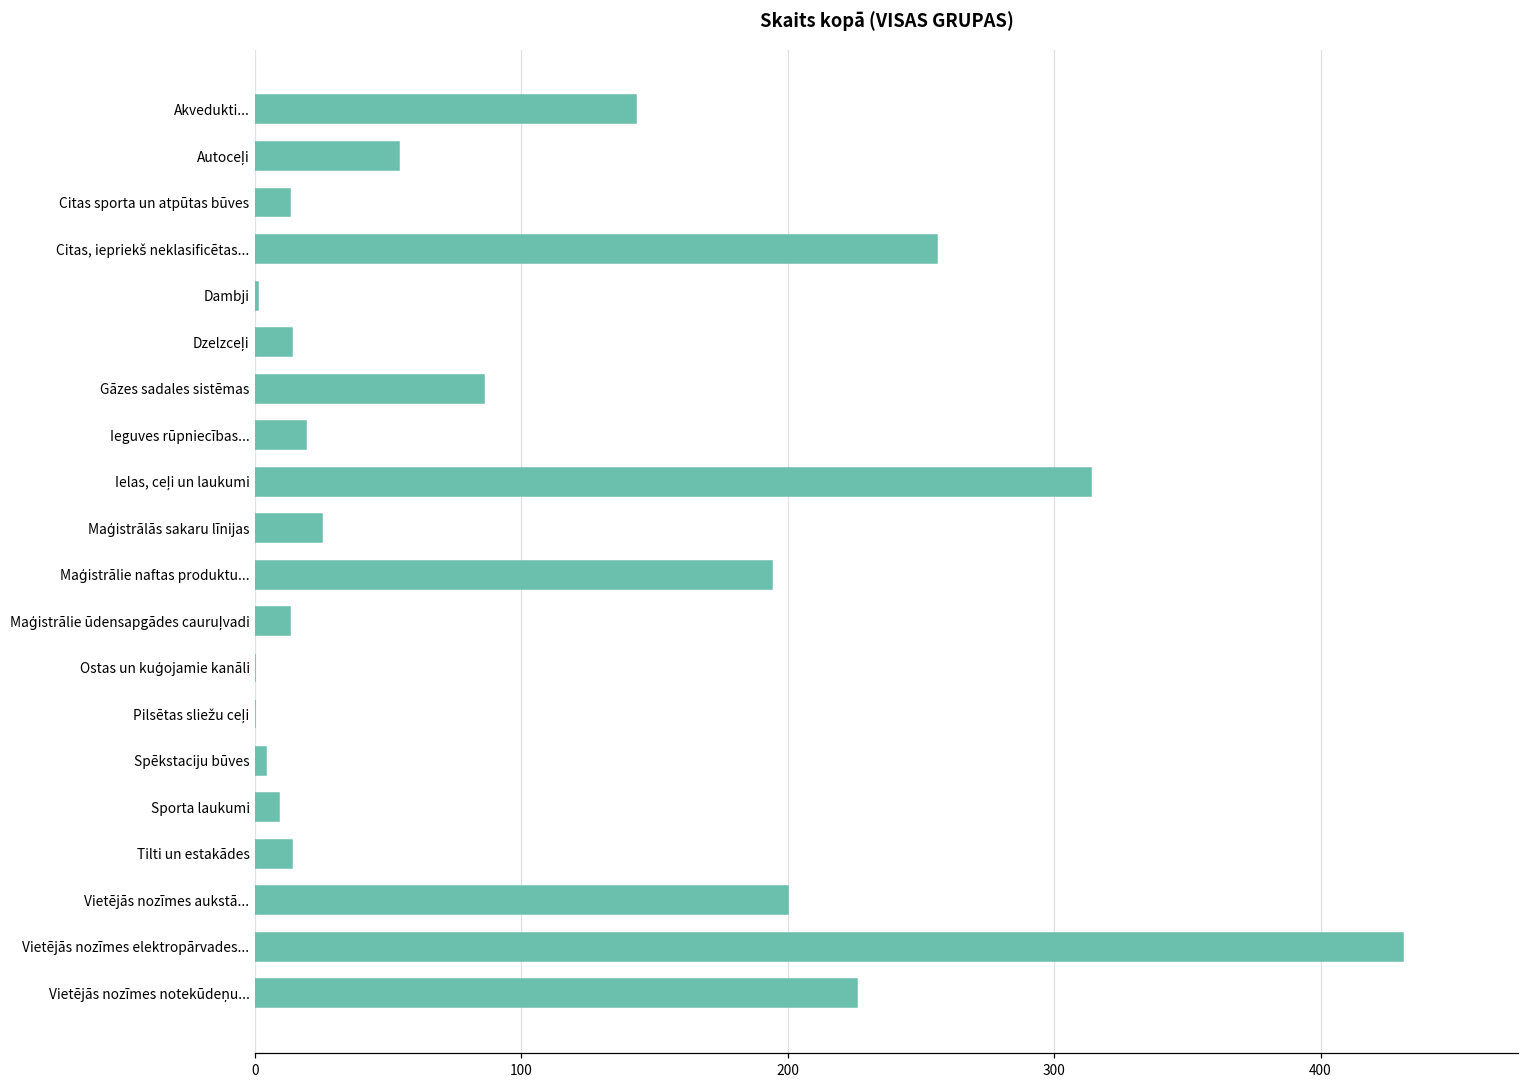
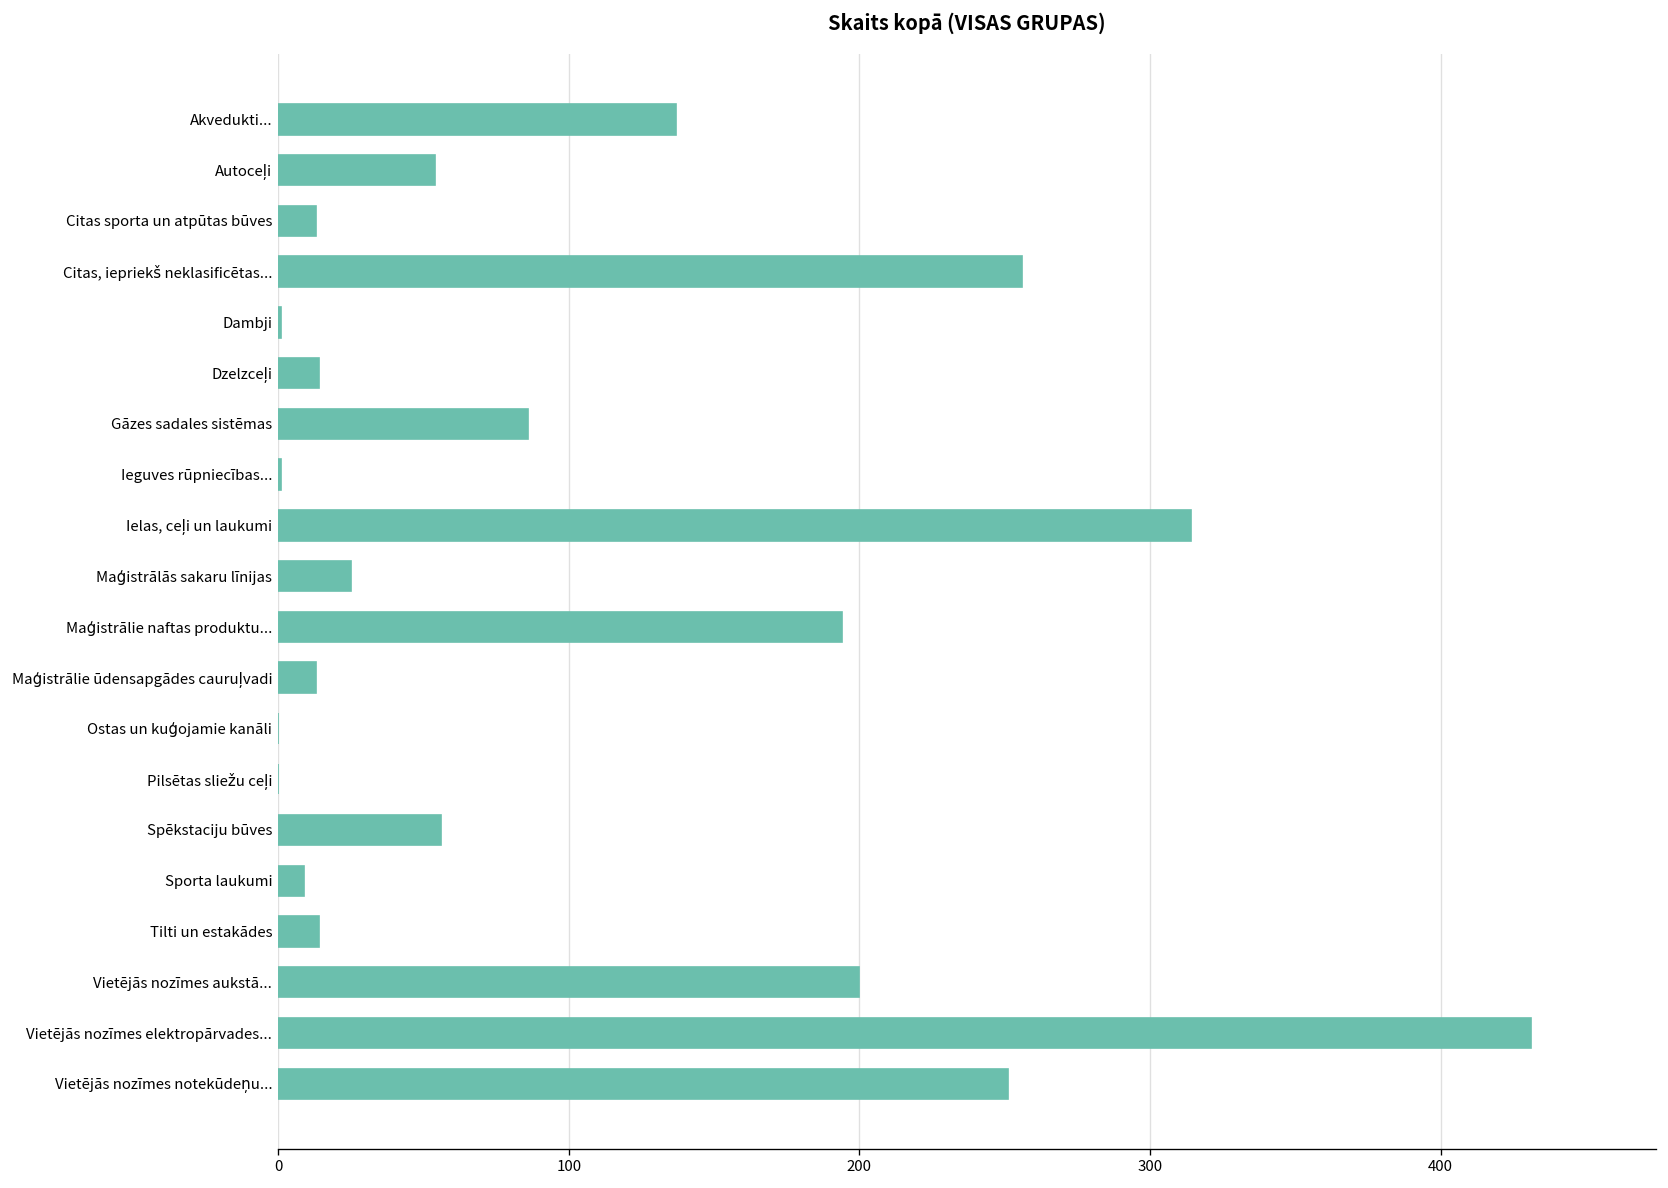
Akvedukti...: 143 -> 137
Ieguves rūpniecības...: 19 -> 1
Spēkstaciju būves: 4 -> 56
Vietējās nozīmes notekūdeņu...: 226 -> 251
